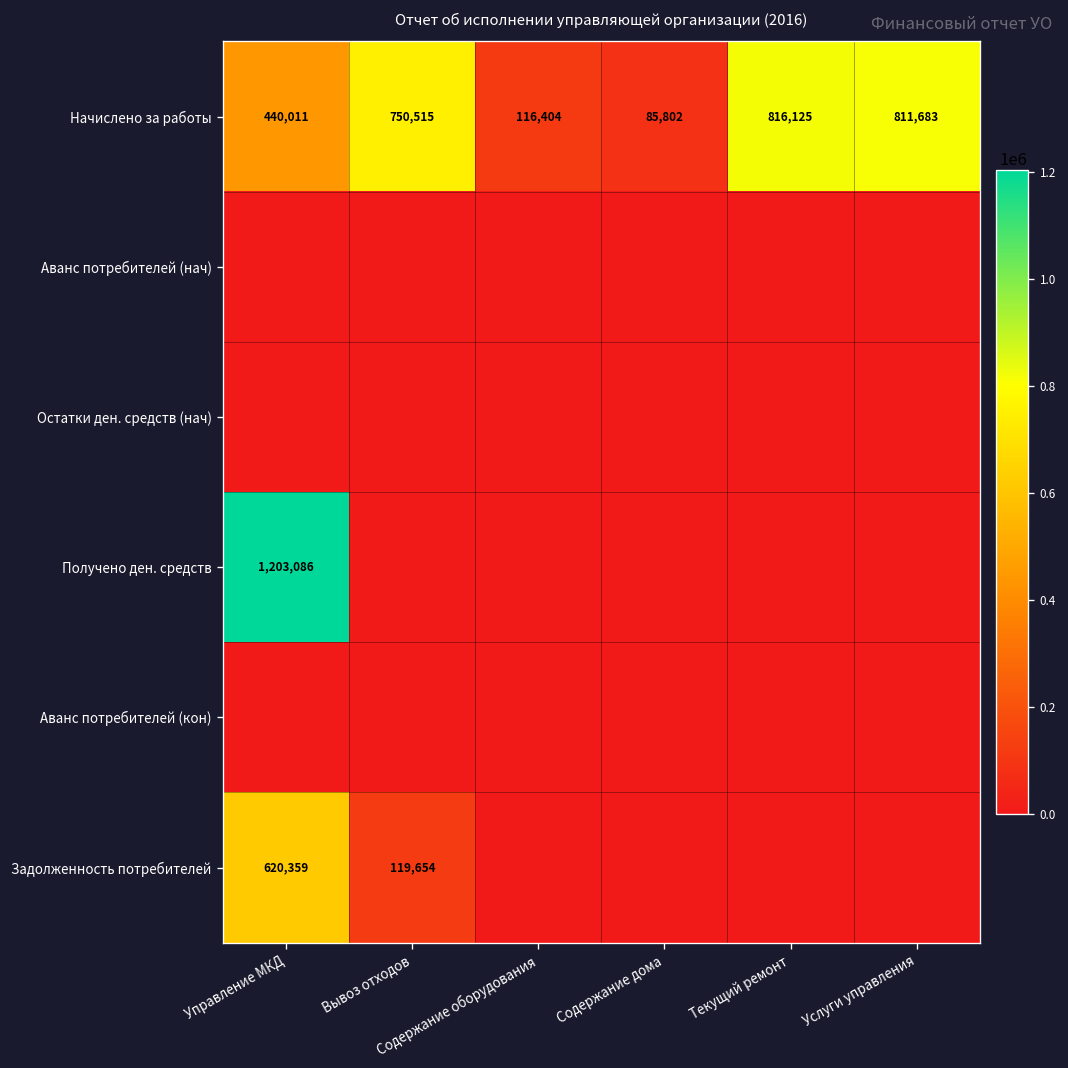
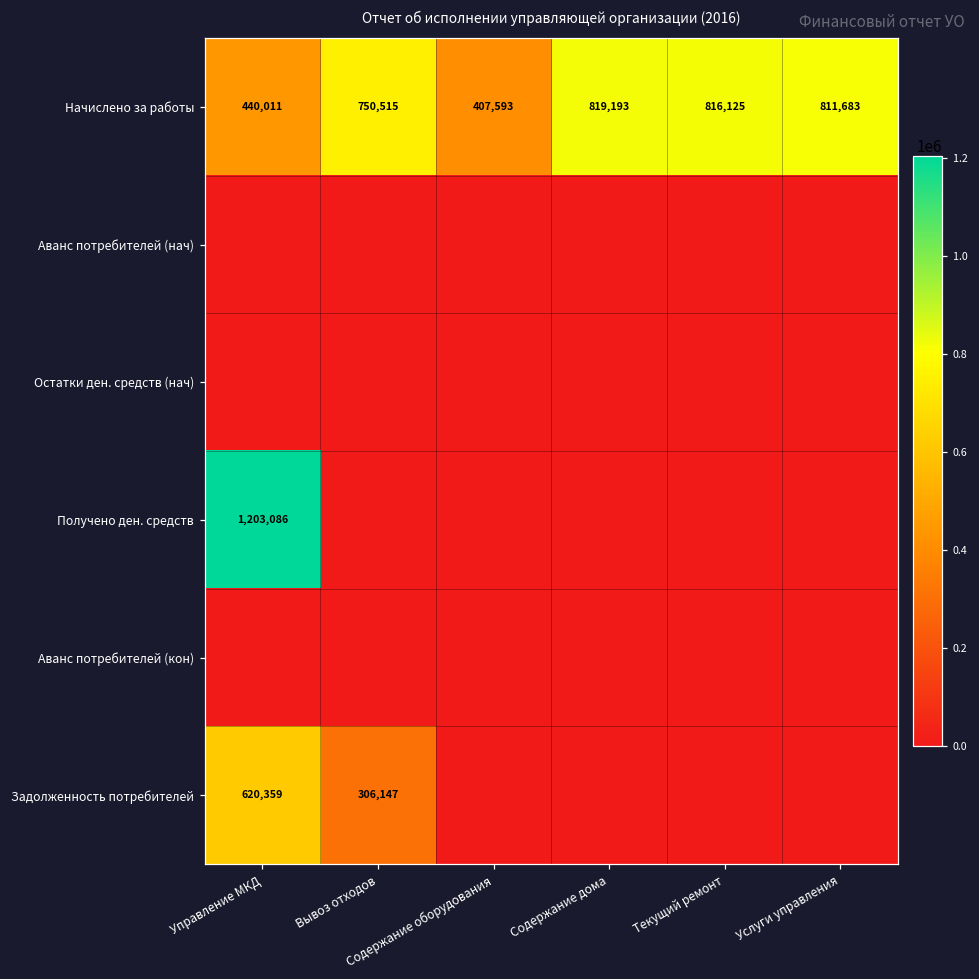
Начислено за работы, Содержание оборудования: 116,404 -> 407,593
Начислено за работы, Содержание дома: 85,802 -> 819,193
Задолженность потребителей, Вывоз отходов: 119,654 -> 306,147
